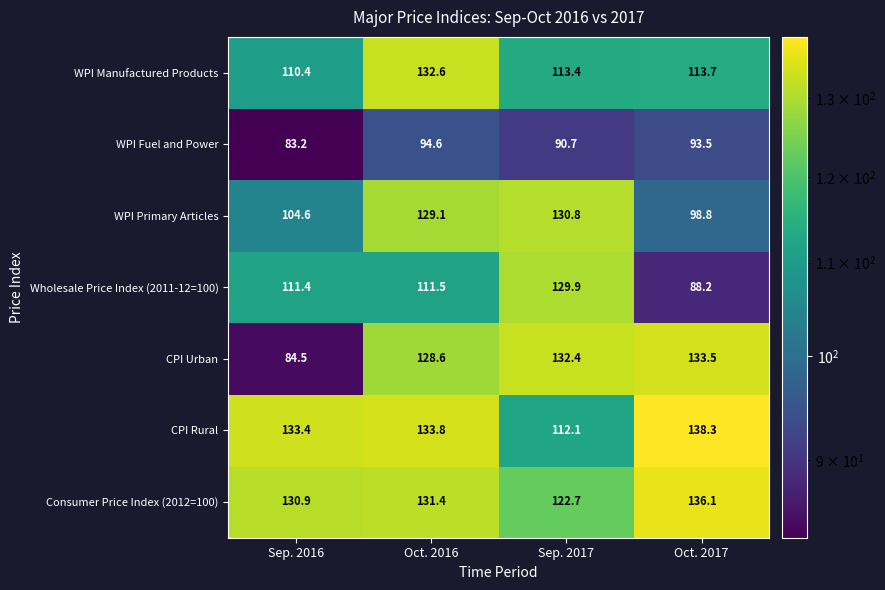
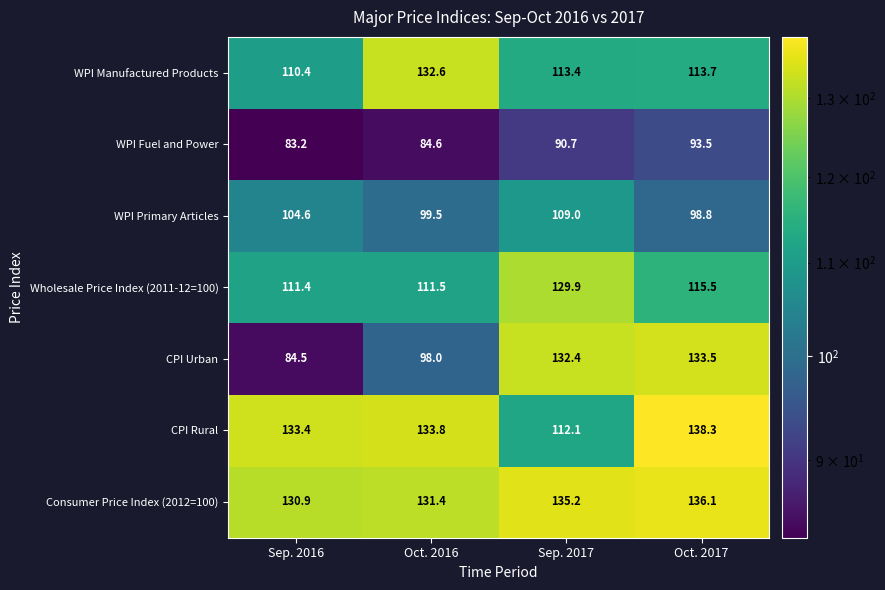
WPI Fuel and Power, Oct. 2016: 94.6 -> 84.6
WPI Primary Articles, Oct. 2016: 129.1 -> 99.5
WPI Primary Articles, Sep. 2017: 130.8 -> 109.0
Wholesale Price Index (2011-12=100), Oct. 2017: 88.2 -> 115.5
CPI Urban, Oct. 2016: 128.6 -> 98.0
Consumer Price Index (2012=100), Sep. 2017: 122.7 -> 135.2
